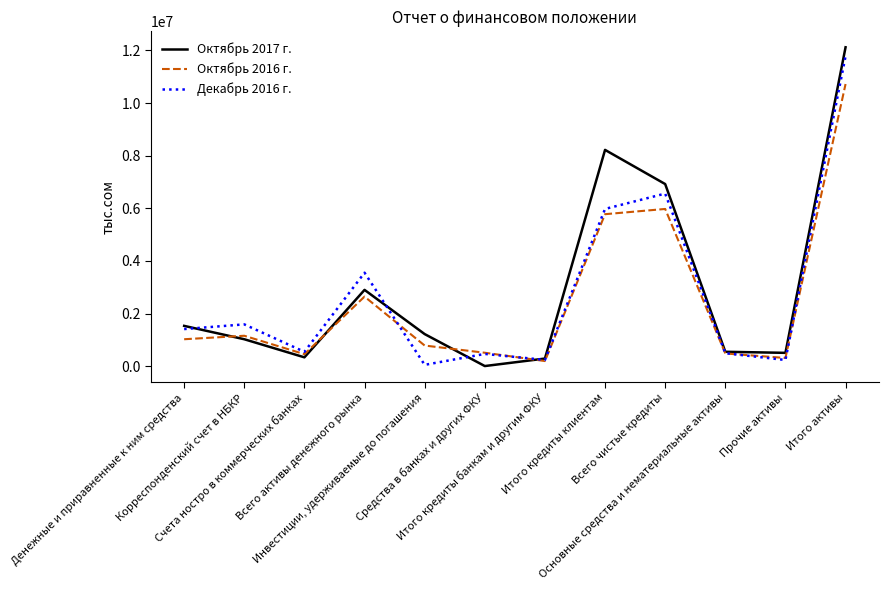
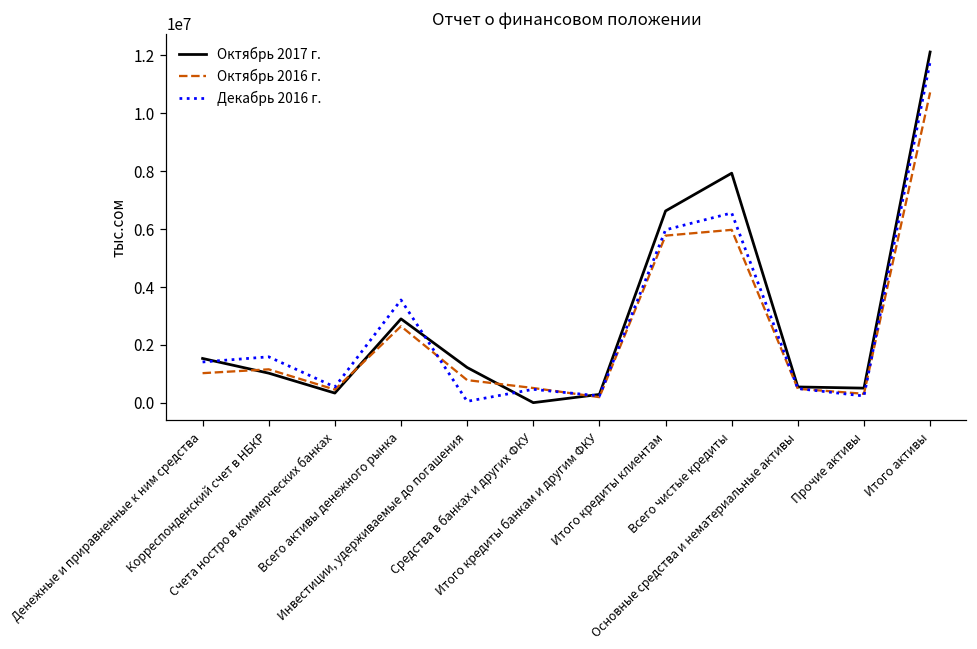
Октябрь 2017 г., Итого кредиты клиентам: 8200000 -> 6600000
Октябрь 2017 г., Всего чистые кредиты: 6900000 -> 7900000
